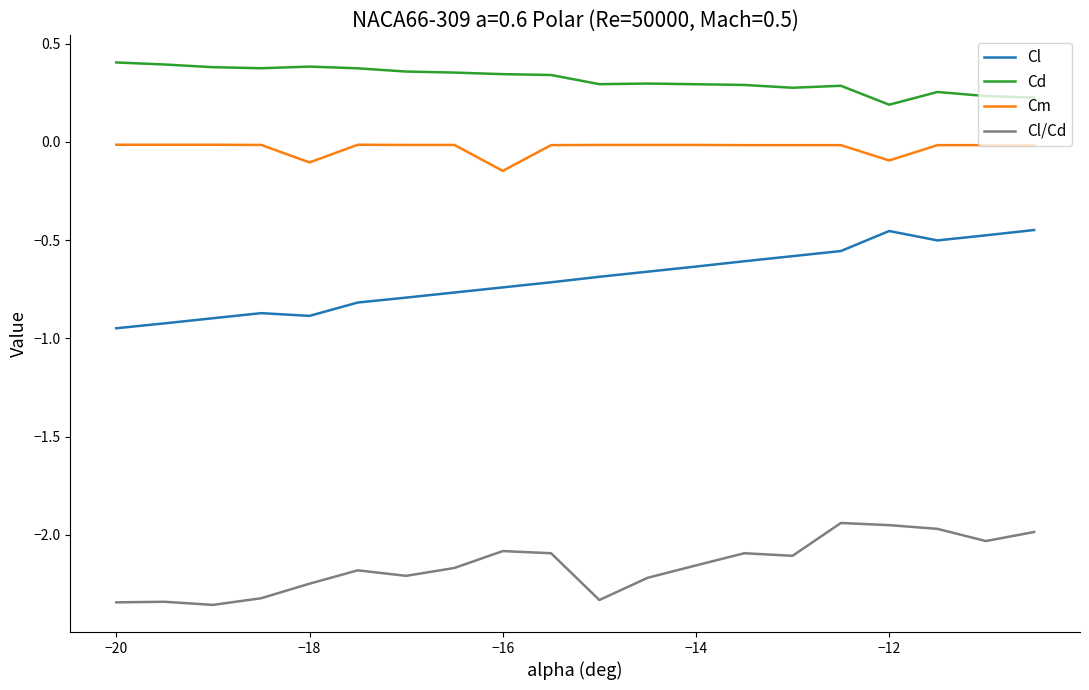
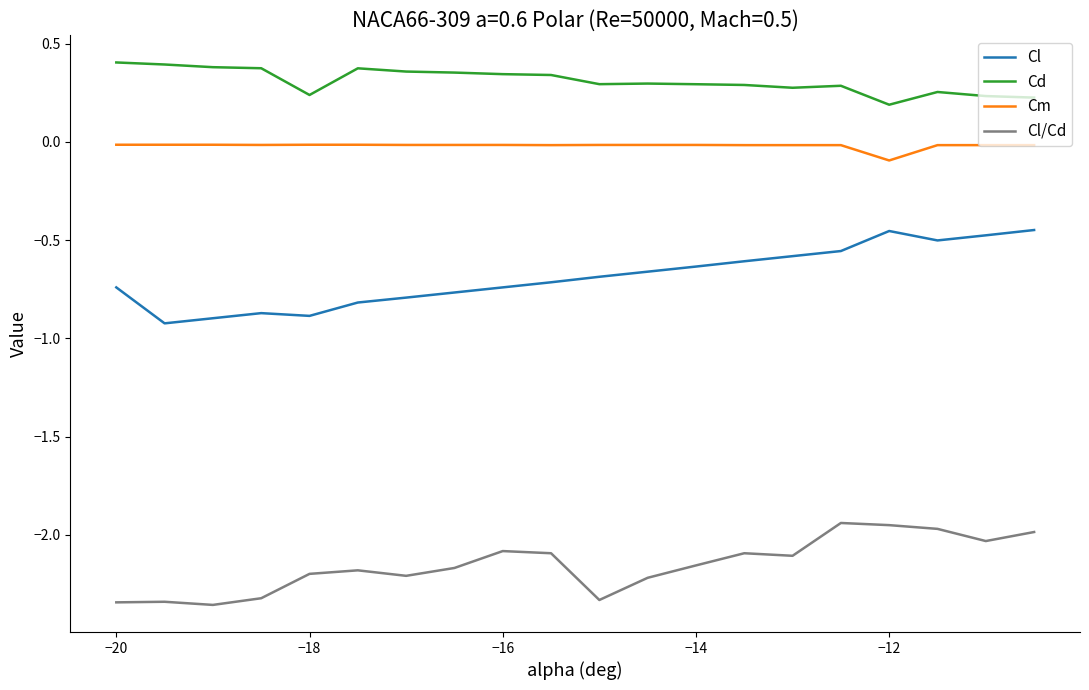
Cl, −20: -0.95 -> -0.74
Cd, −18: 0.38 -> 0.24
Cm, −18: -0.10 -> -0.01
Cl/Cd, −18: -2.25 -> -2.20
Cm, −16: -0.15 -> -0.02
